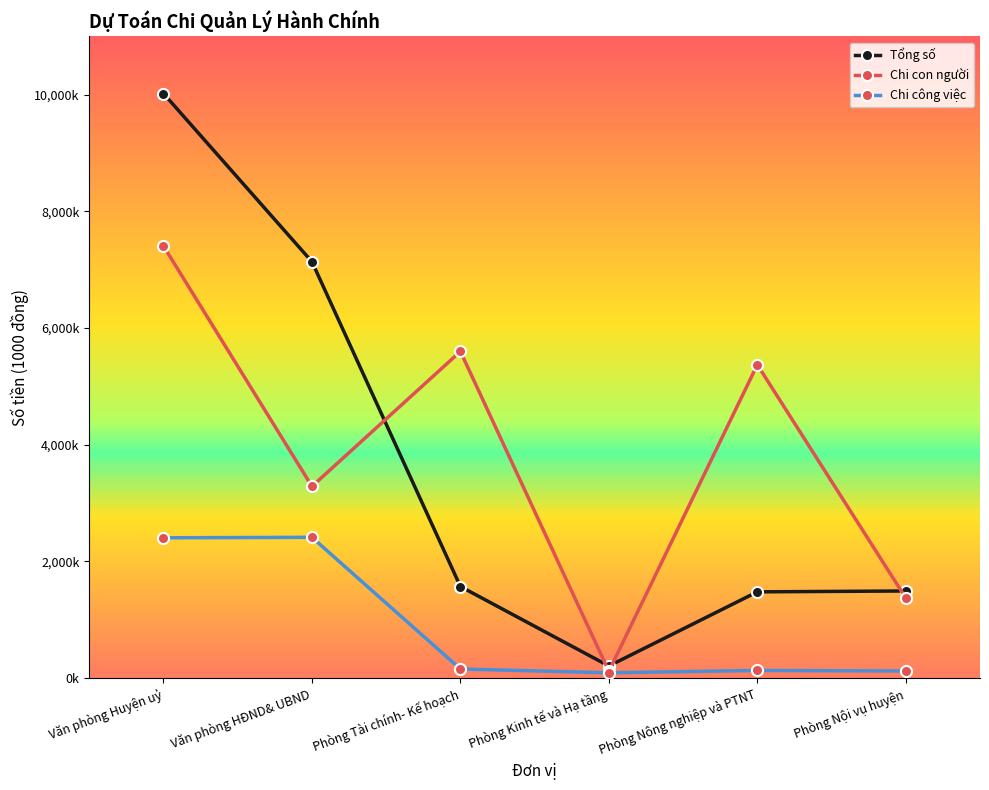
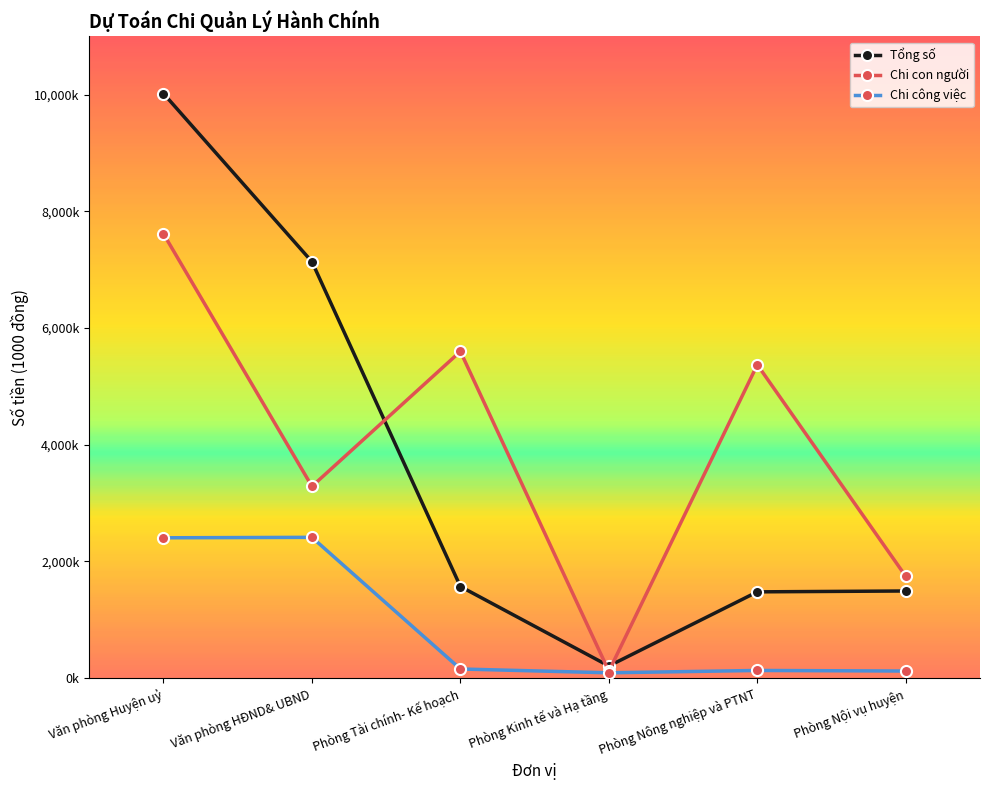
Chi con người, Văn phòng Huyện uỷ: 7,400,000 -> 7,600,000
Chi con người, Phòng Nội vụ huyện: 1,400,000 -> 1,700,000
